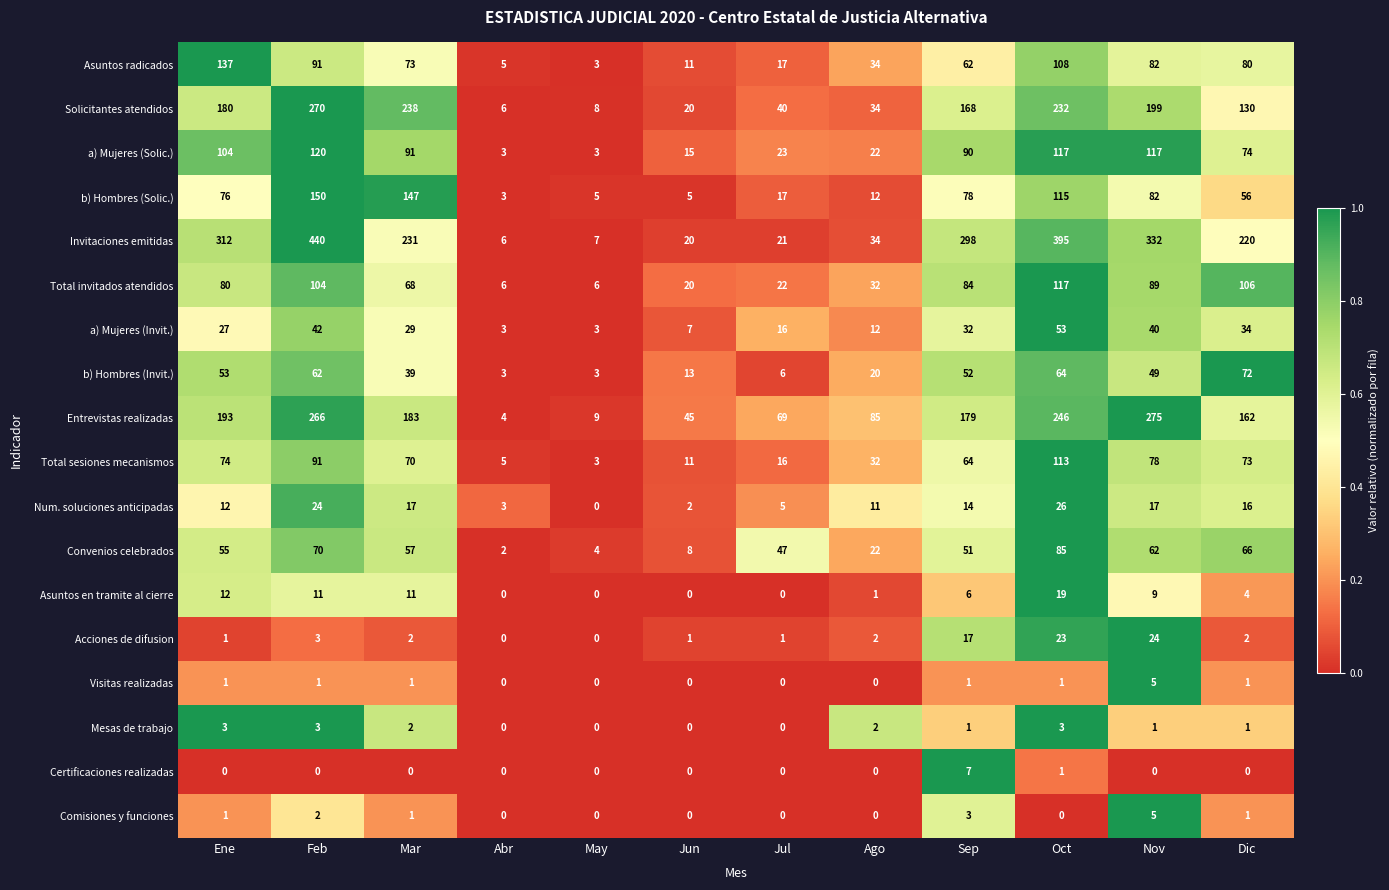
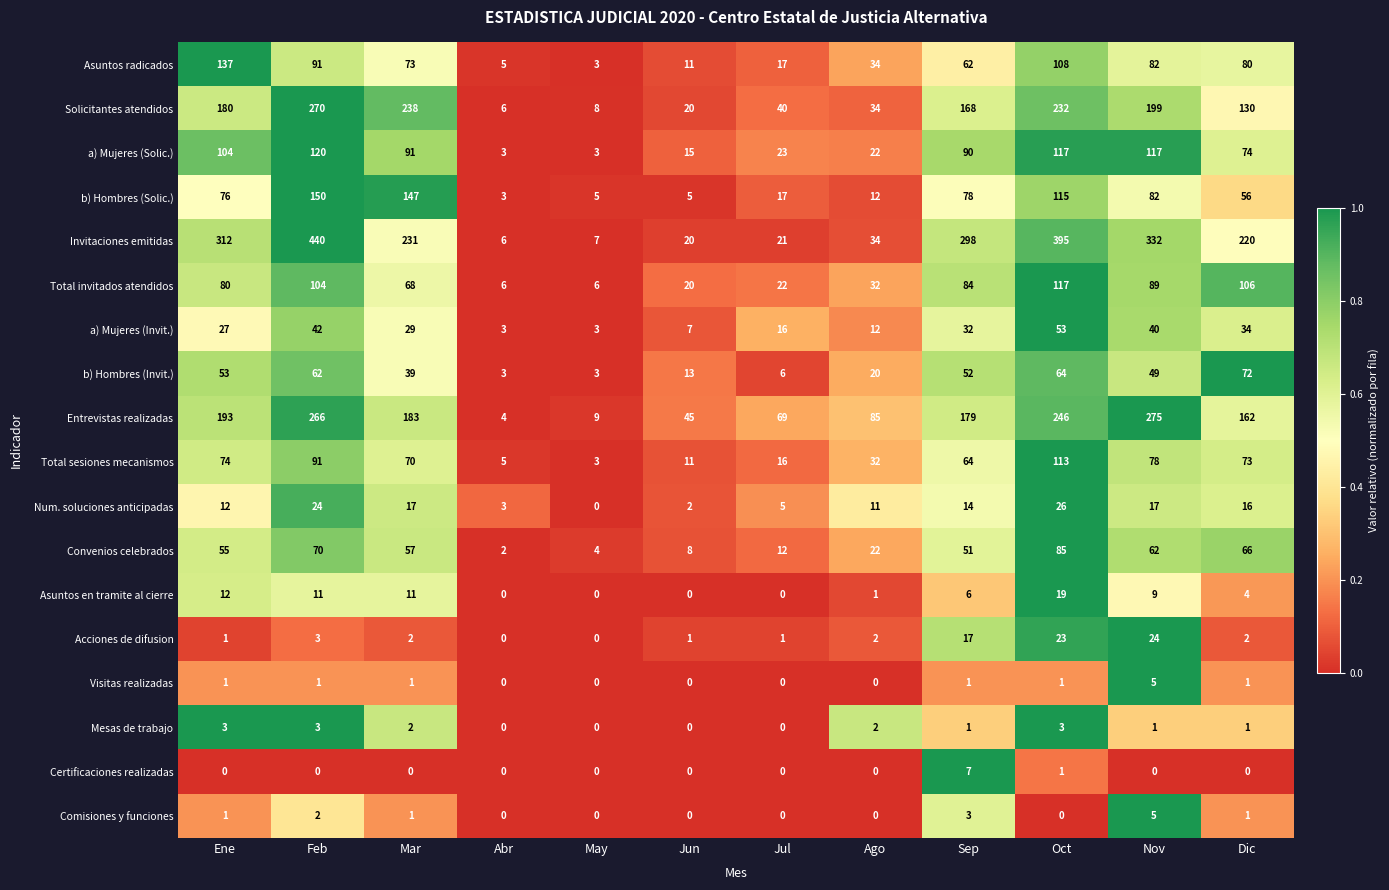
Convenios celebrados, Jul: 47 -> 12
